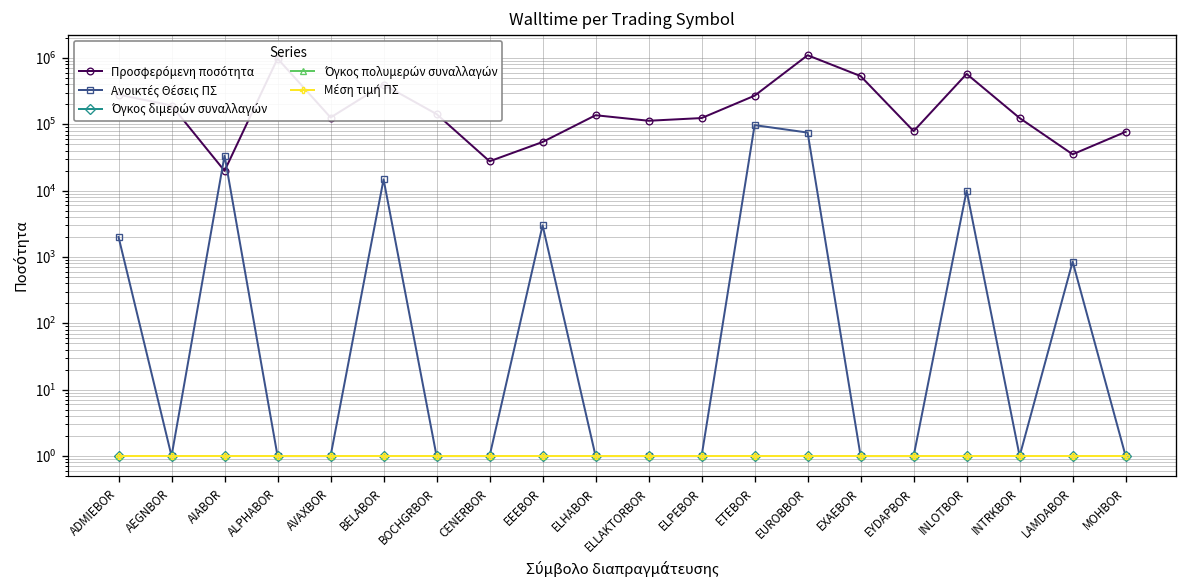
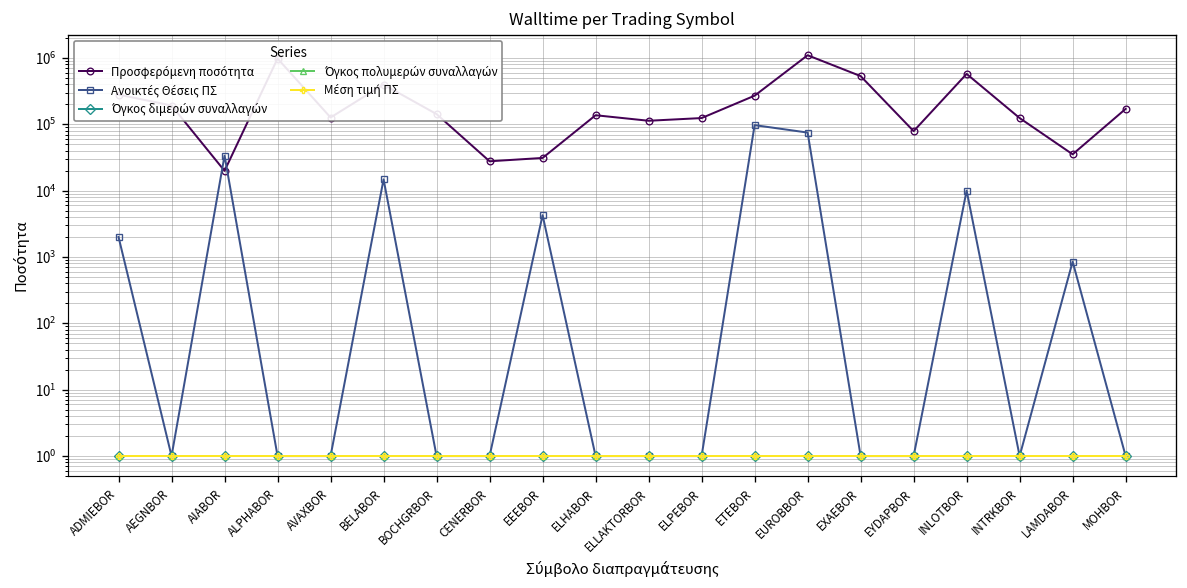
Προσφερόμενη ποσότητα, EEEBOR: 50000 -> 30000
Ανοικτές Θέσεις ΠΣ, EEEBOR: 3000 -> 4000
Προσφερόμενη ποσότητα, MOHBOR: 80000 -> 170000
